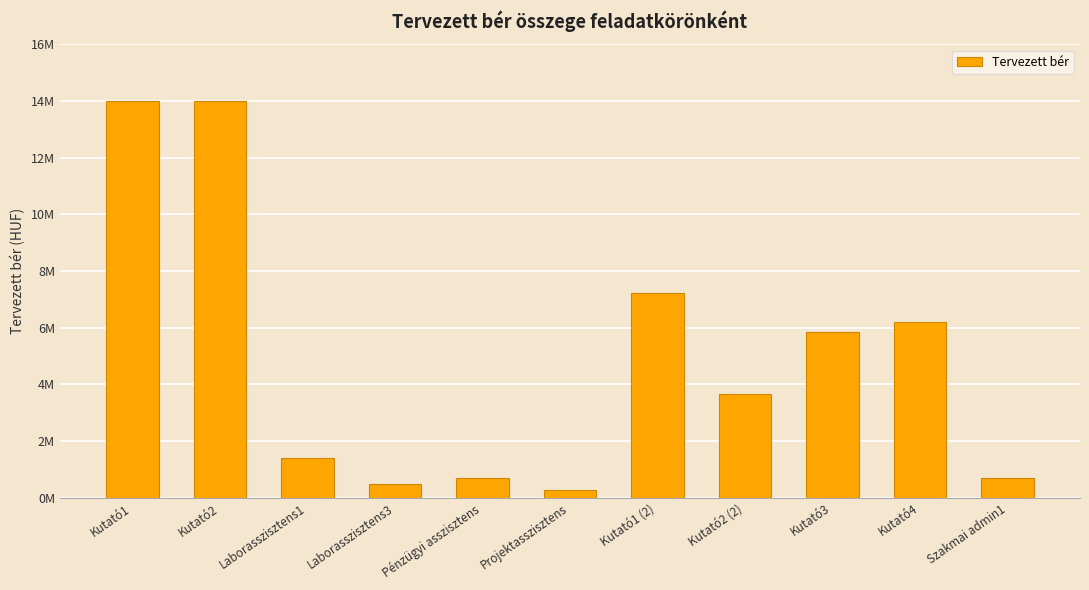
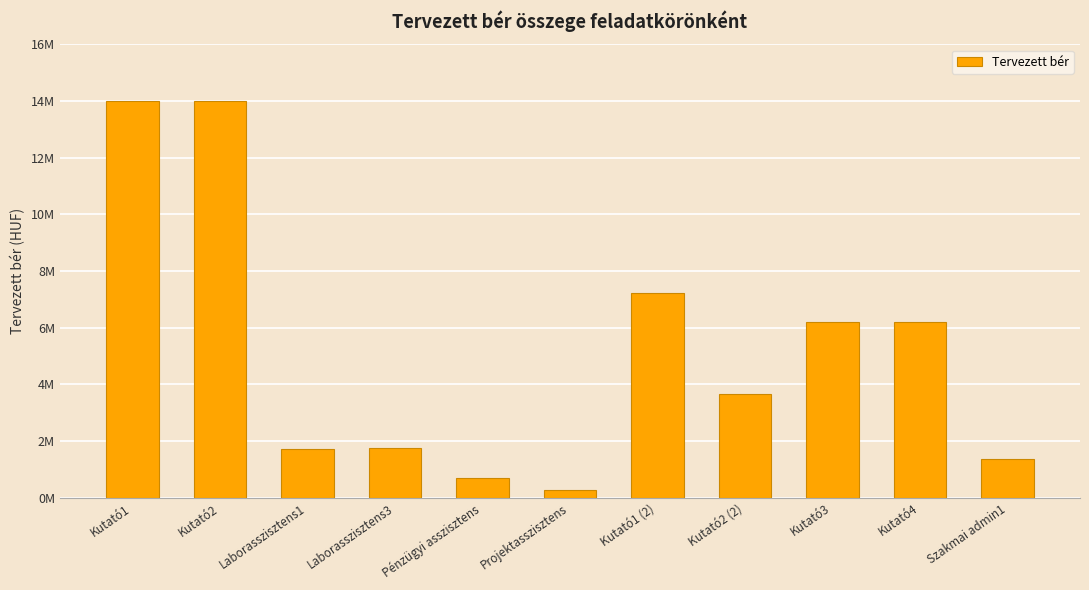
Laborasszisztens1: 1400000 -> 1700000
Laborasszisztens3: 500000 -> 1800000
Kutató3: 5800000 -> 6200000
Szakmai admin1: 700000 -> 1400000
